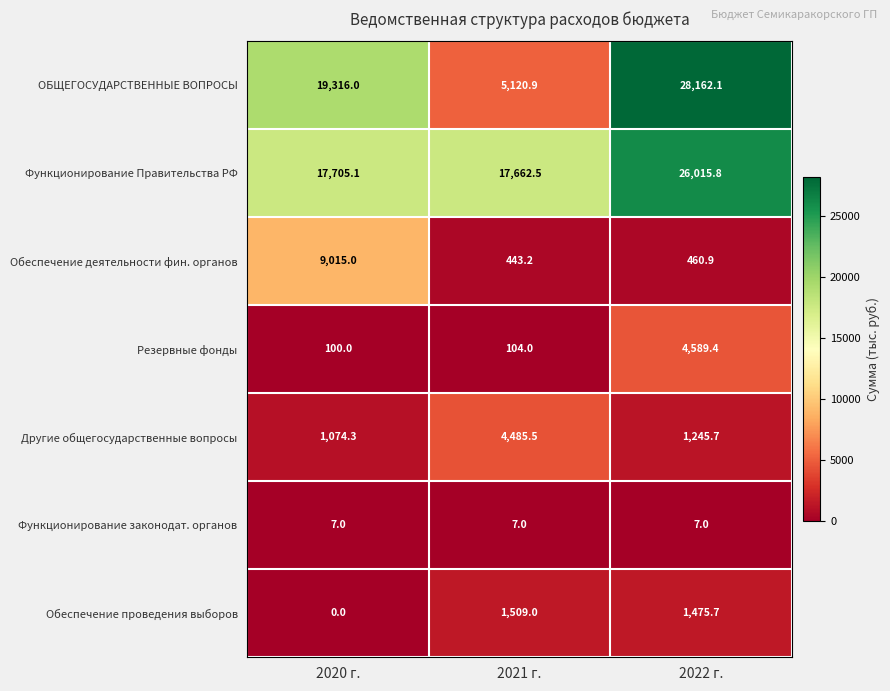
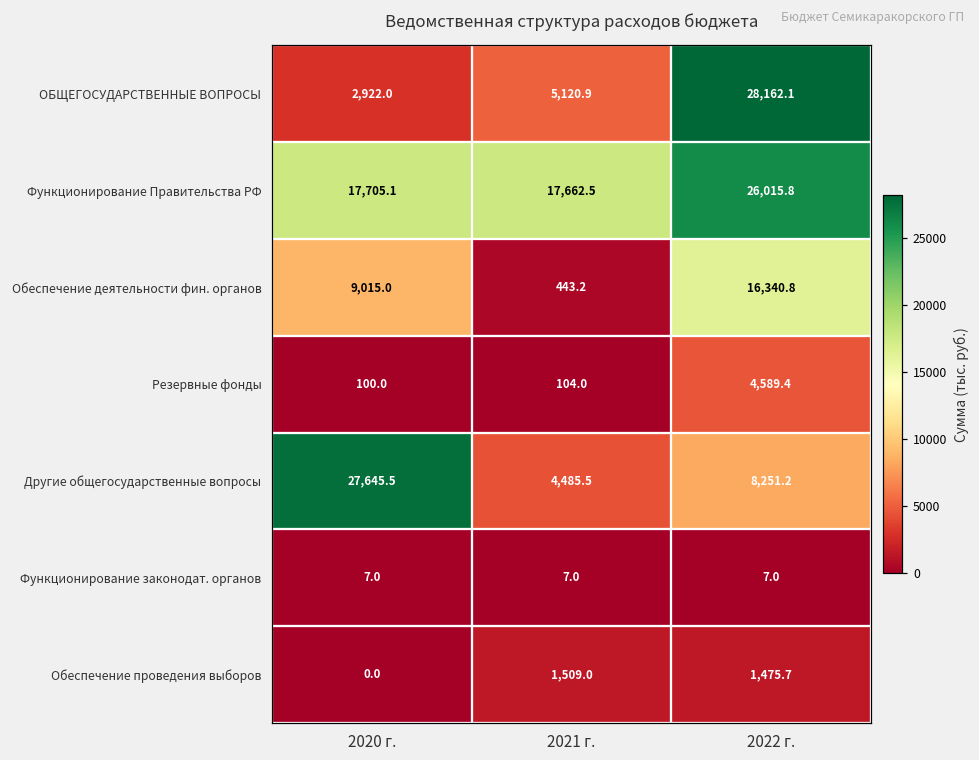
ОБЩЕГОСУДАРСТВЕННЫЕ ВОПРОСЫ, 2020 г.: 19,316.0 -> 2,922.0
Обеспечение деятельности фин. органов, 2022 г.: 460.9 -> 16,340.8
Другие общегосударственные вопросы, 2020 г.: 1,074.3 -> 27,645.5
Другие общегосударственные вопросы, 2022 г.: 1,245.7 -> 8,251.2
